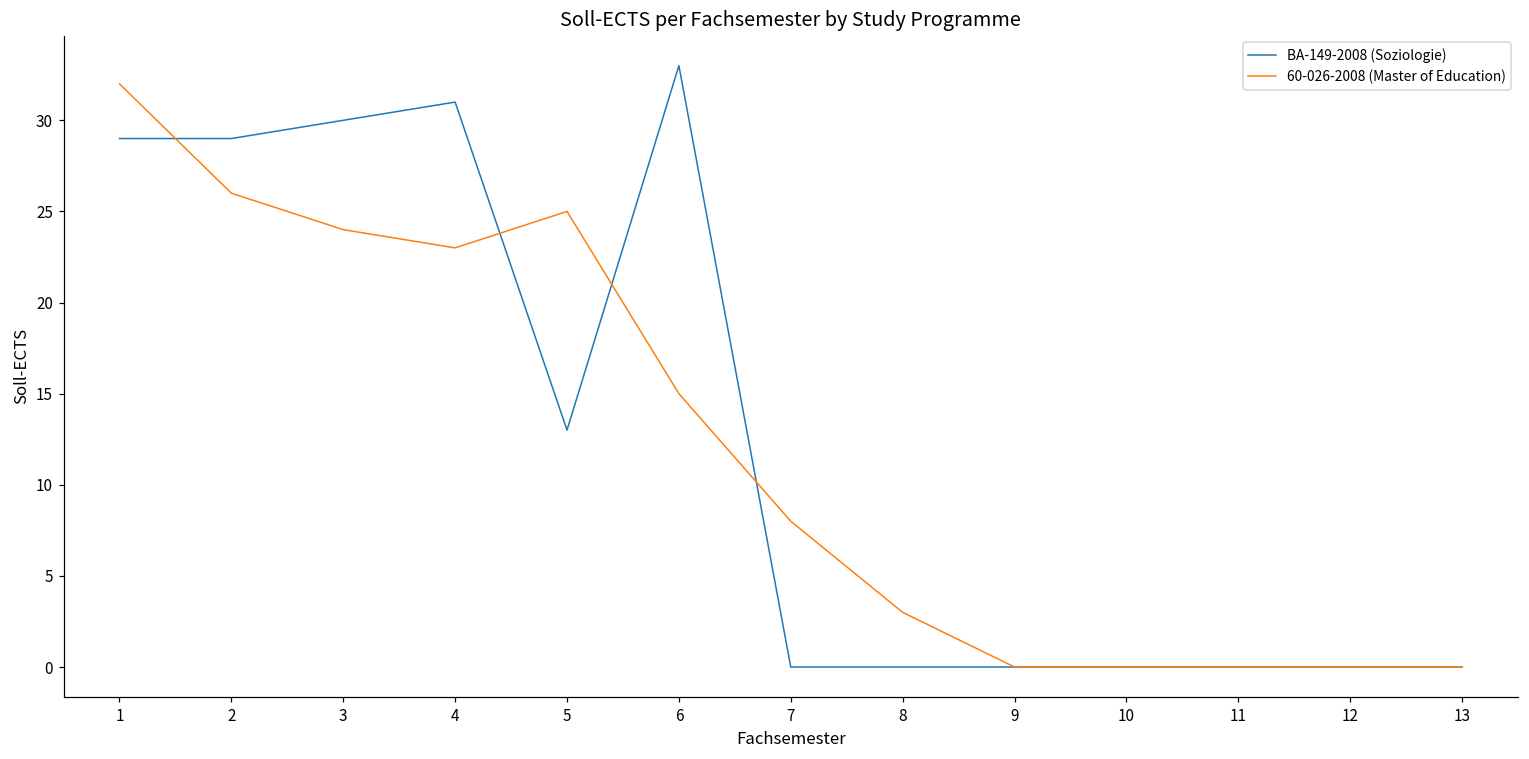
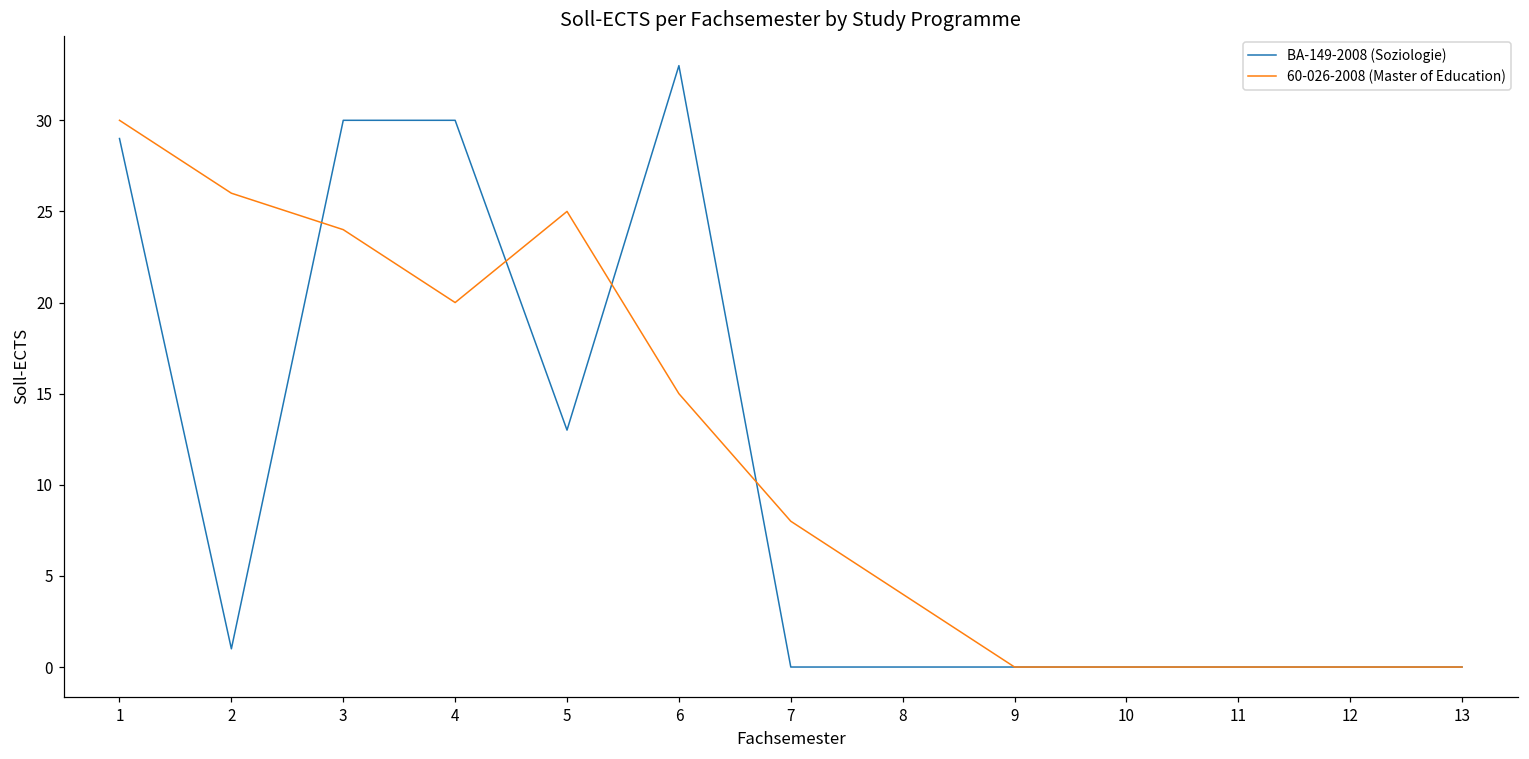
60-026-2008 (Master of Education), 1: 32 -> 30
BA-149-2008 (Soziologie), 2: 29 -> 1
BA-149-2008 (Soziologie), 4: 31 -> 30
60-026-2008 (Master of Education), 4: 23 -> 20
60-026-2008 (Master of Education), 8: 3 -> 4
